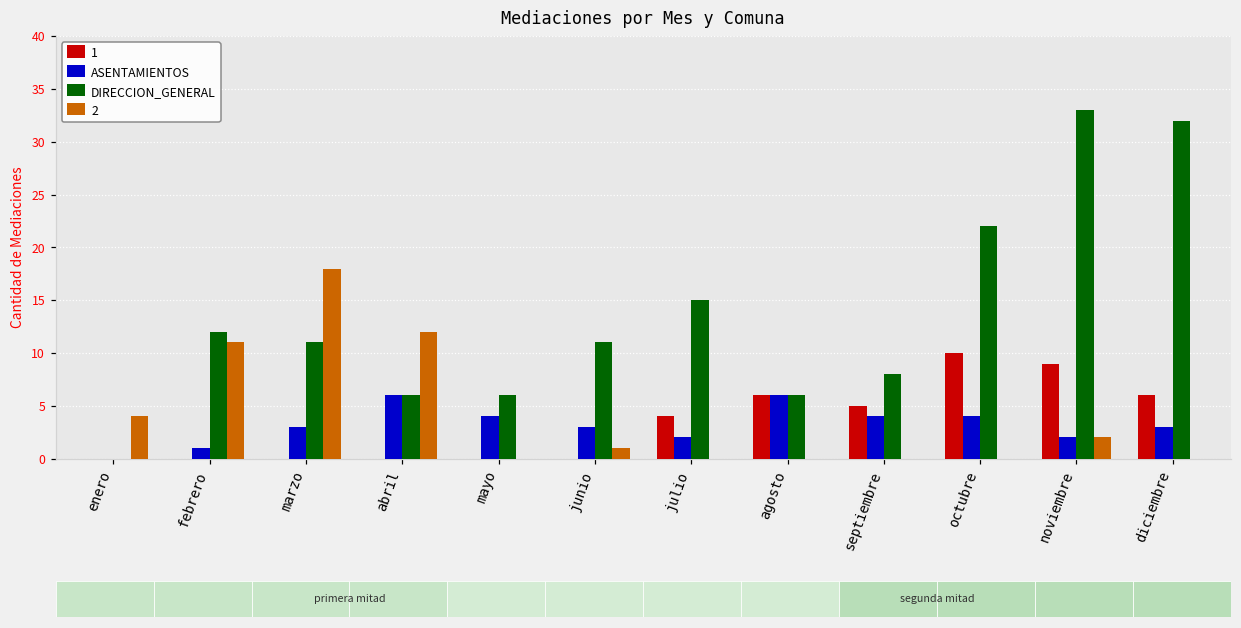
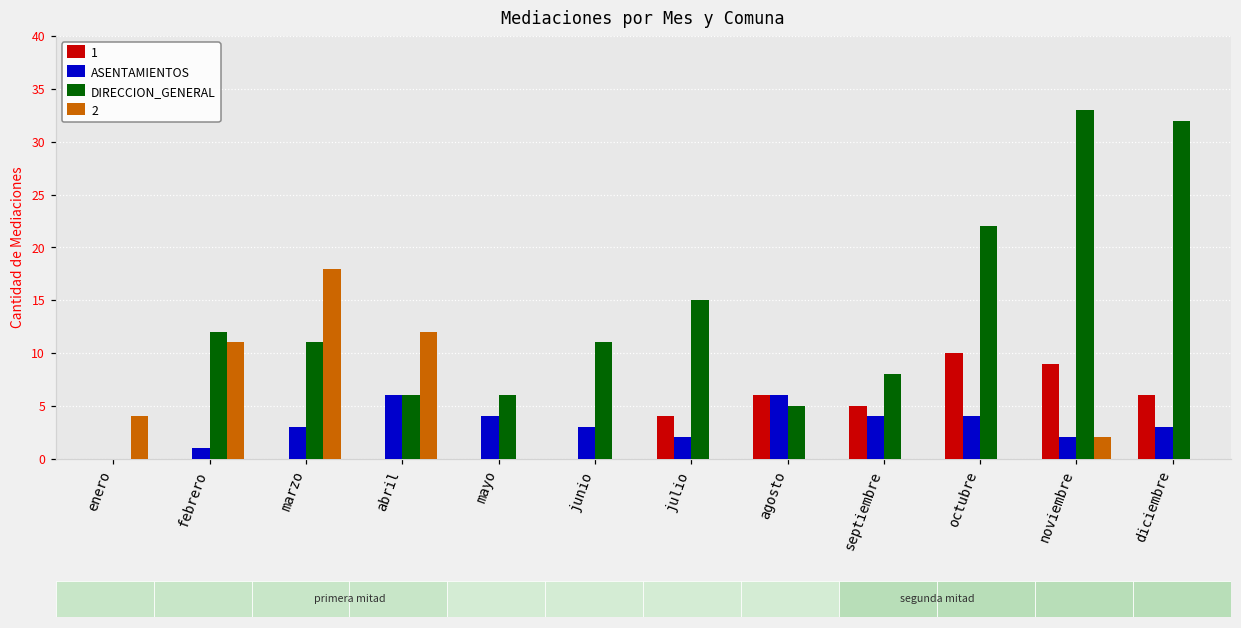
2, junio: 1 -> 0
DIRECCION_GENERAL, agosto: 6 -> 5
